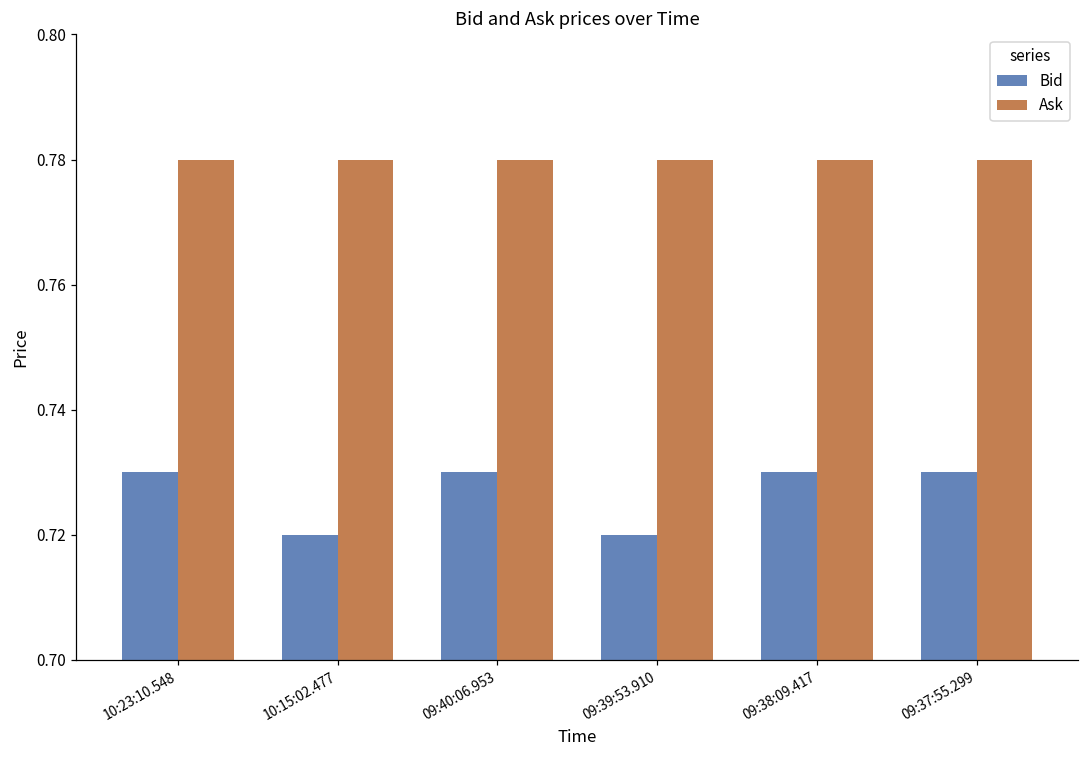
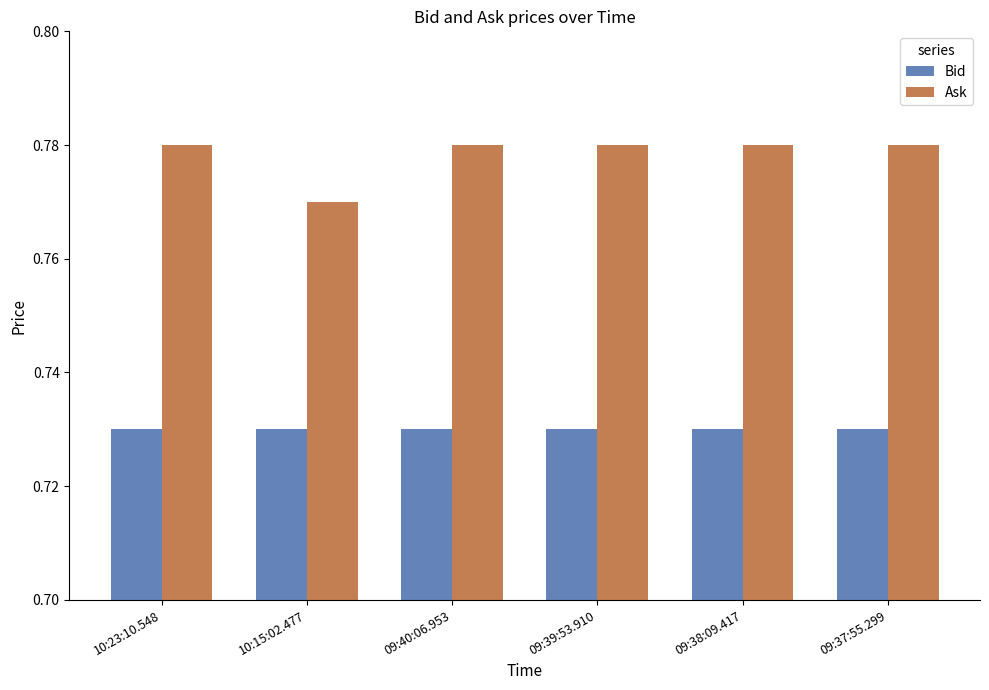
Bid, 10:15:02.477: 0.72 -> 0.73
Ask, 10:15:02.477: 0.78 -> 0.77
Bid, 09:39:53.910: 0.72 -> 0.73
